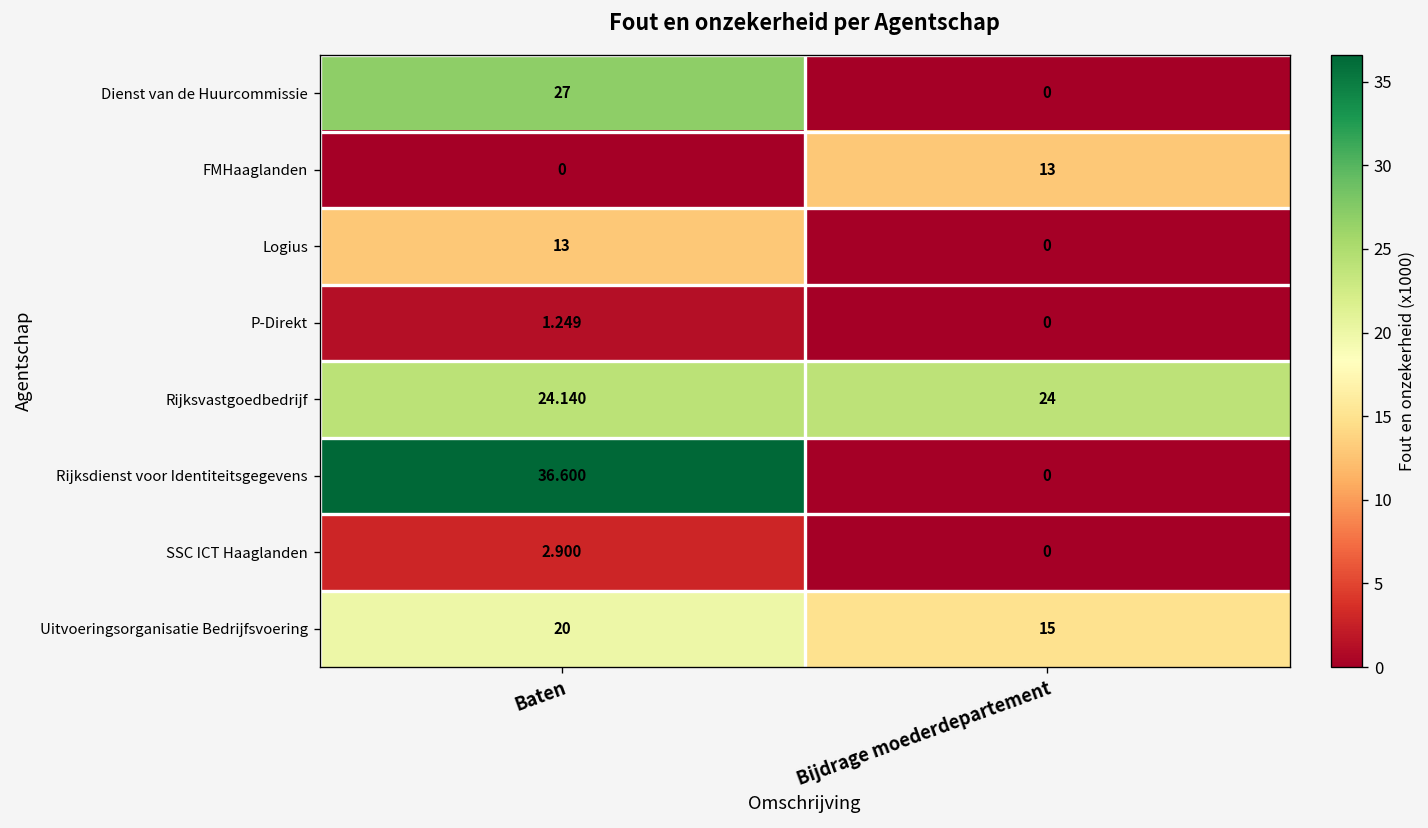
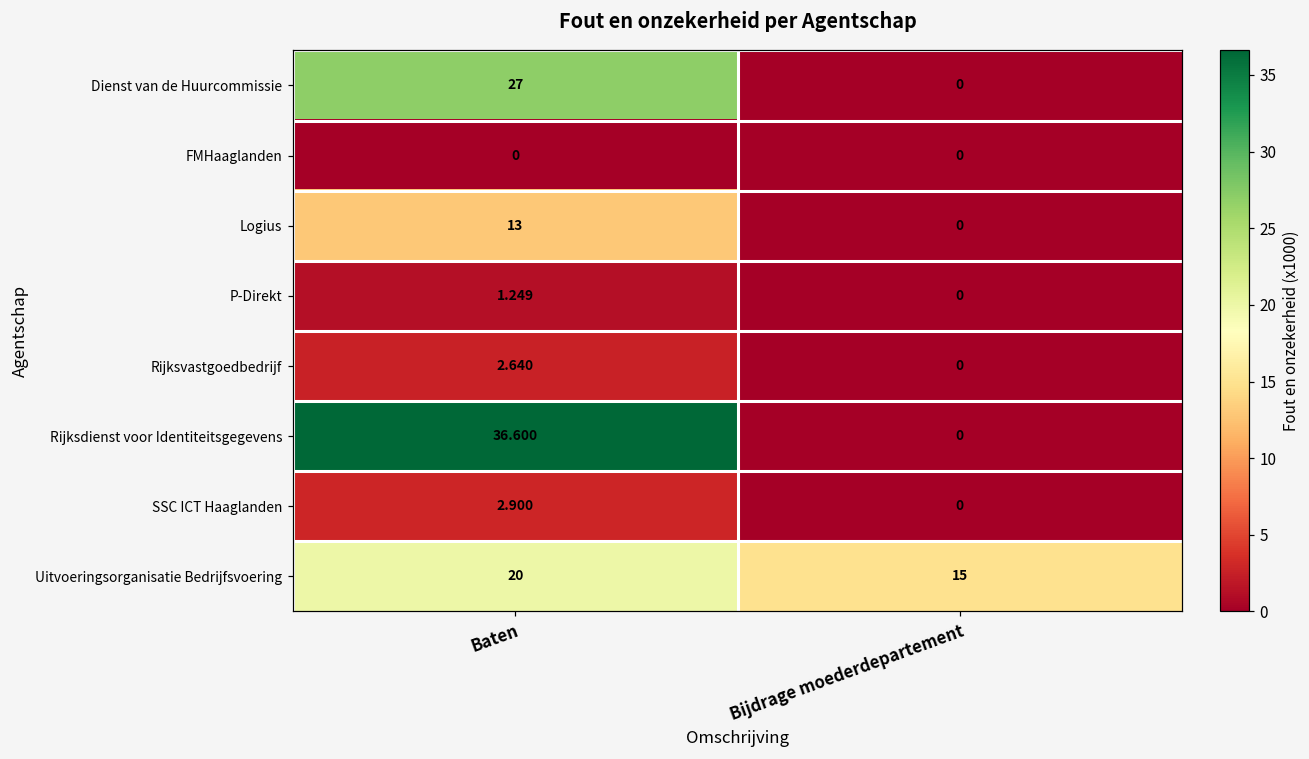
FMHaaglanden, Bijdrage moederdepartement: 13 -> 0
Rijksvastgoedbedrijf, Baten: 24.140 -> 2.640
Rijksvastgoedbedrijf, Bijdrage moederdepartement: 24 -> 0
